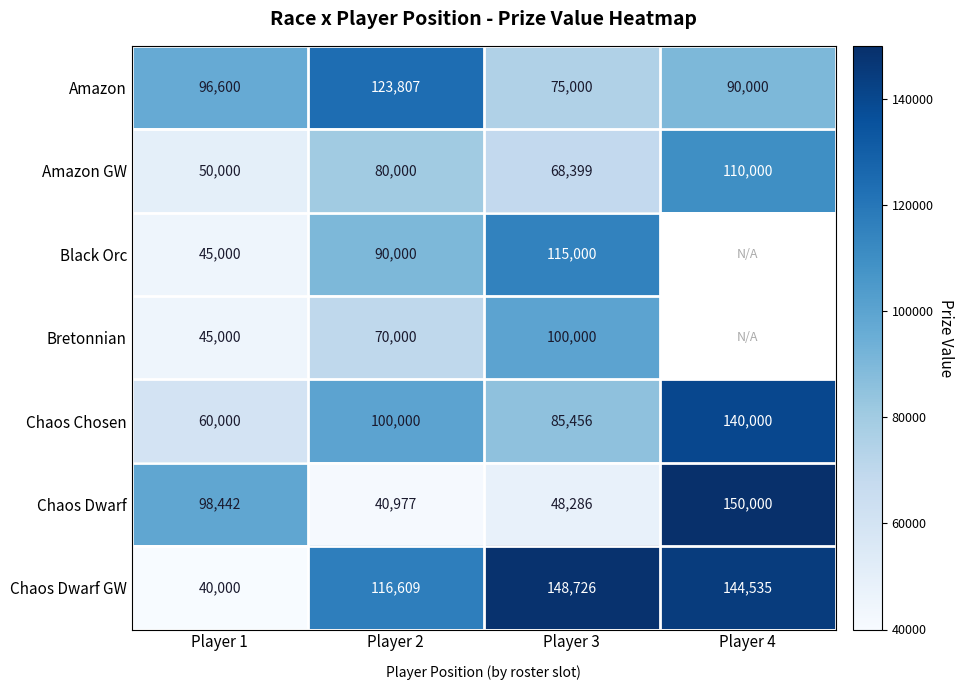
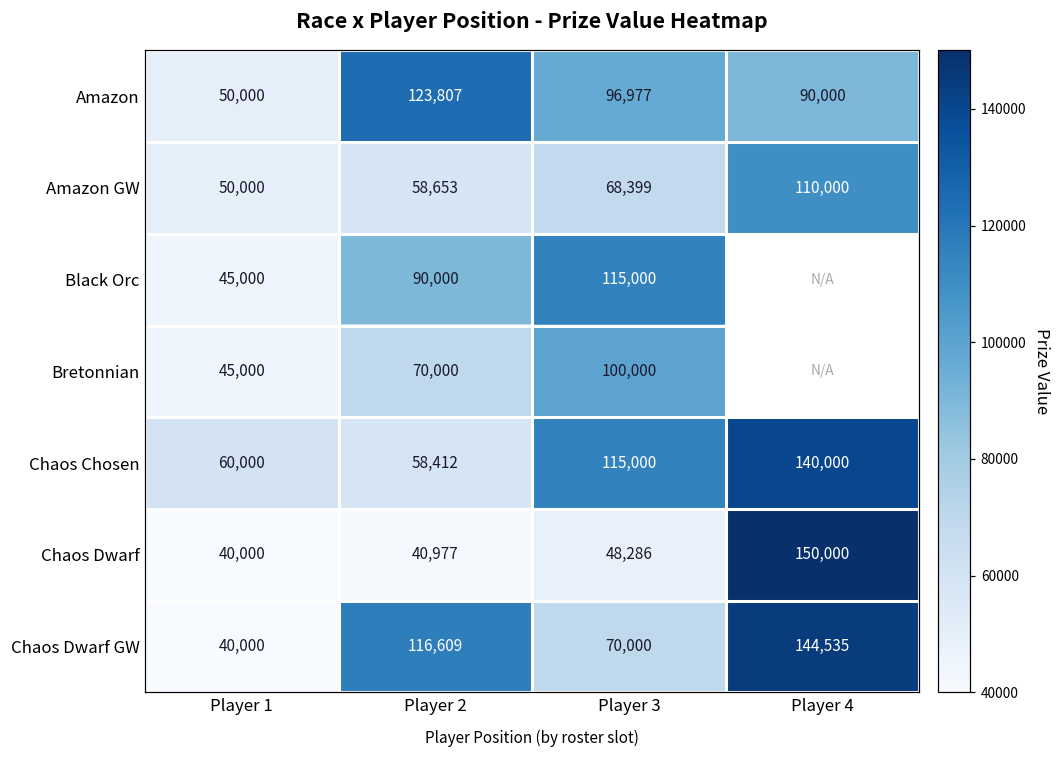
Amazon, Player 1: 96,600 -> 50,000
Amazon, Player 3: 75,000 -> 96,977
Amazon GW, Player 2: 80,000 -> 58,653
Chaos Chosen, Player 2: 100,000 -> 58,412
Chaos Chosen, Player 3: 85,456 -> 115,000
Chaos Dwarf, Player 1: 98,442 -> 40,000
Chaos Dwarf GW, Player 3: 148,726 -> 70,000
